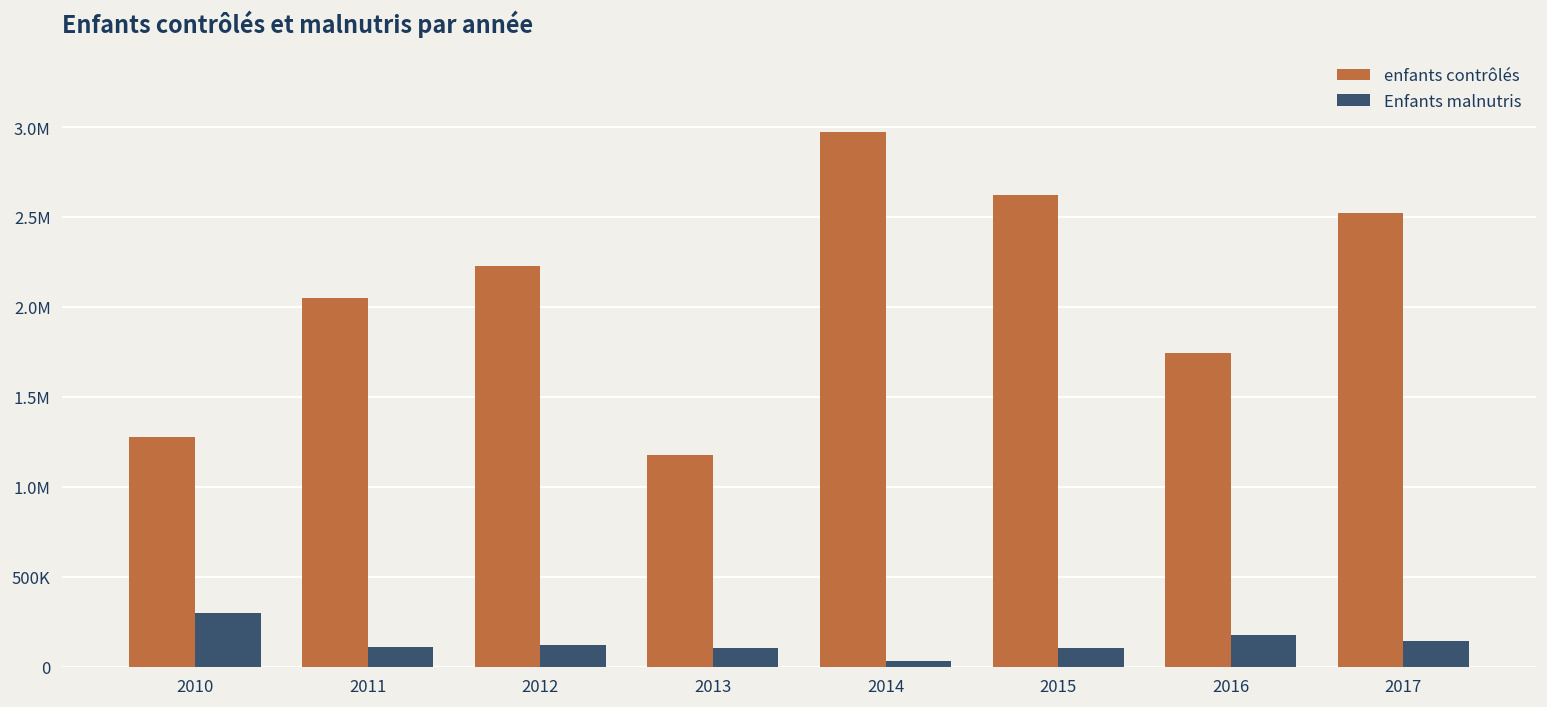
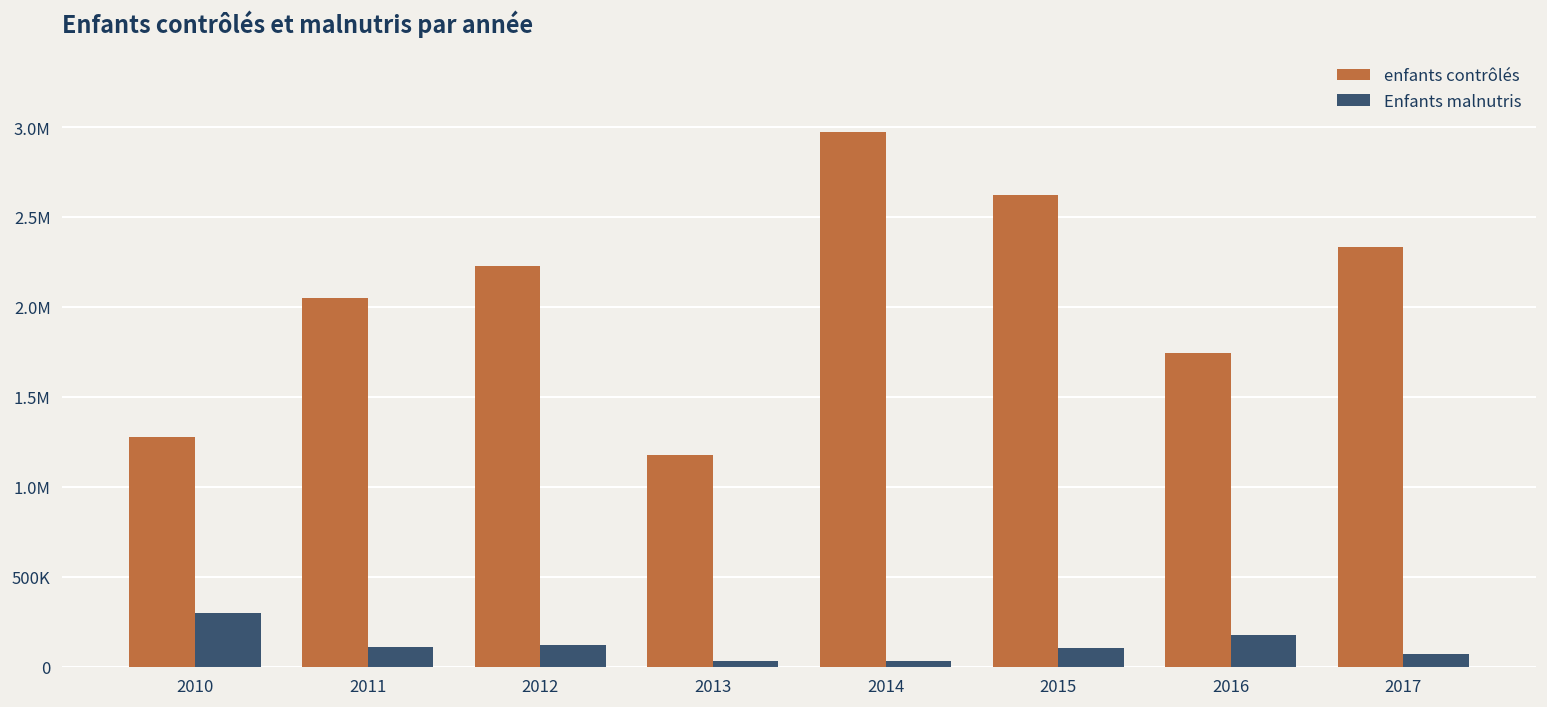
Enfants malnutris, 2013: 100000 -> 30000
enfants contrôlés, 2017: 2520000 -> 2330000
Enfants malnutris, 2017: 140000 -> 70000
